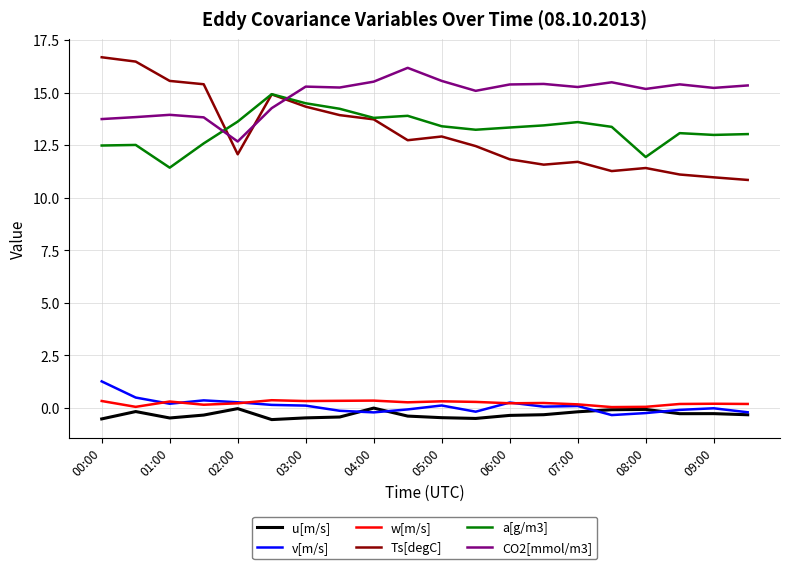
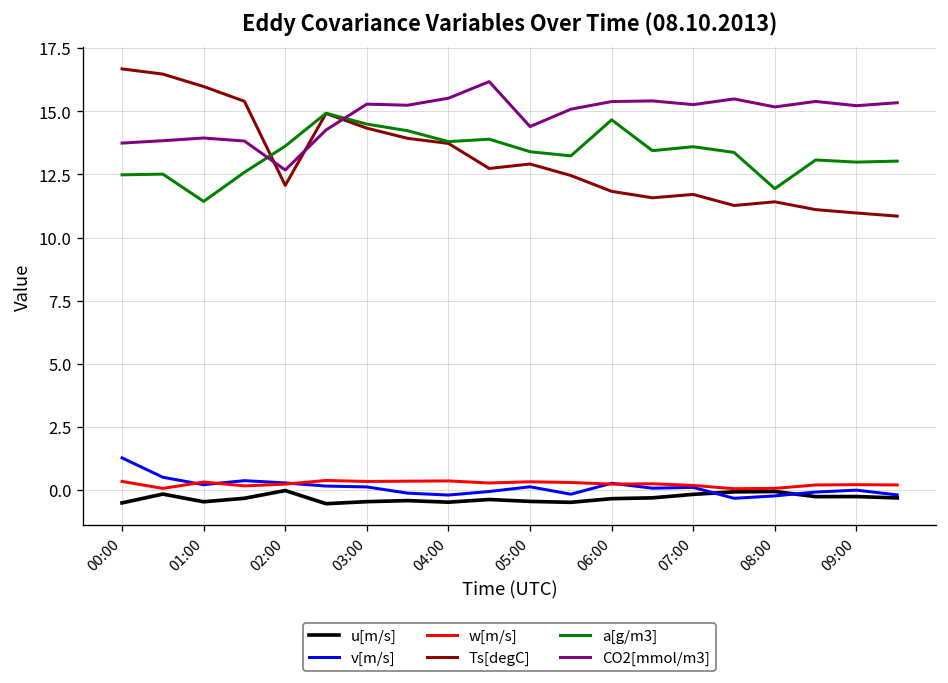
Ts[degC], 01:00: 15.6 -> 16.0
u[m/s], 04:00: 0.0 -> -0.5
CO2[mmol/m3], 05:00: 15.6 -> 14.4
a[g/m3], 06:00: 13.3 -> 14.7
